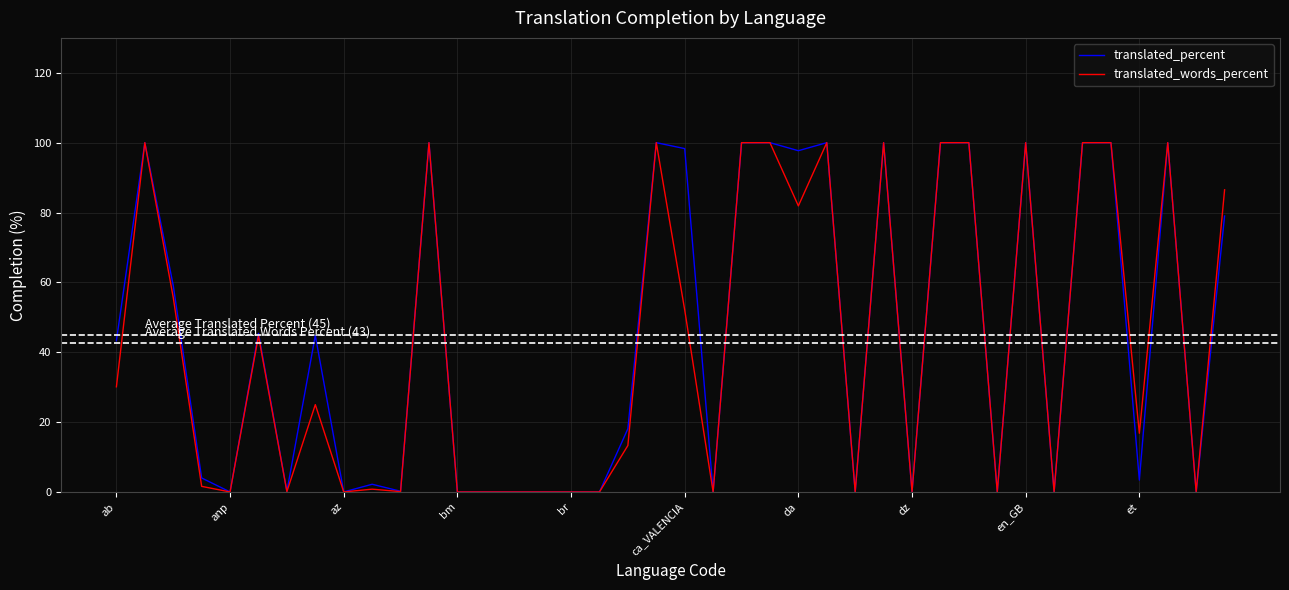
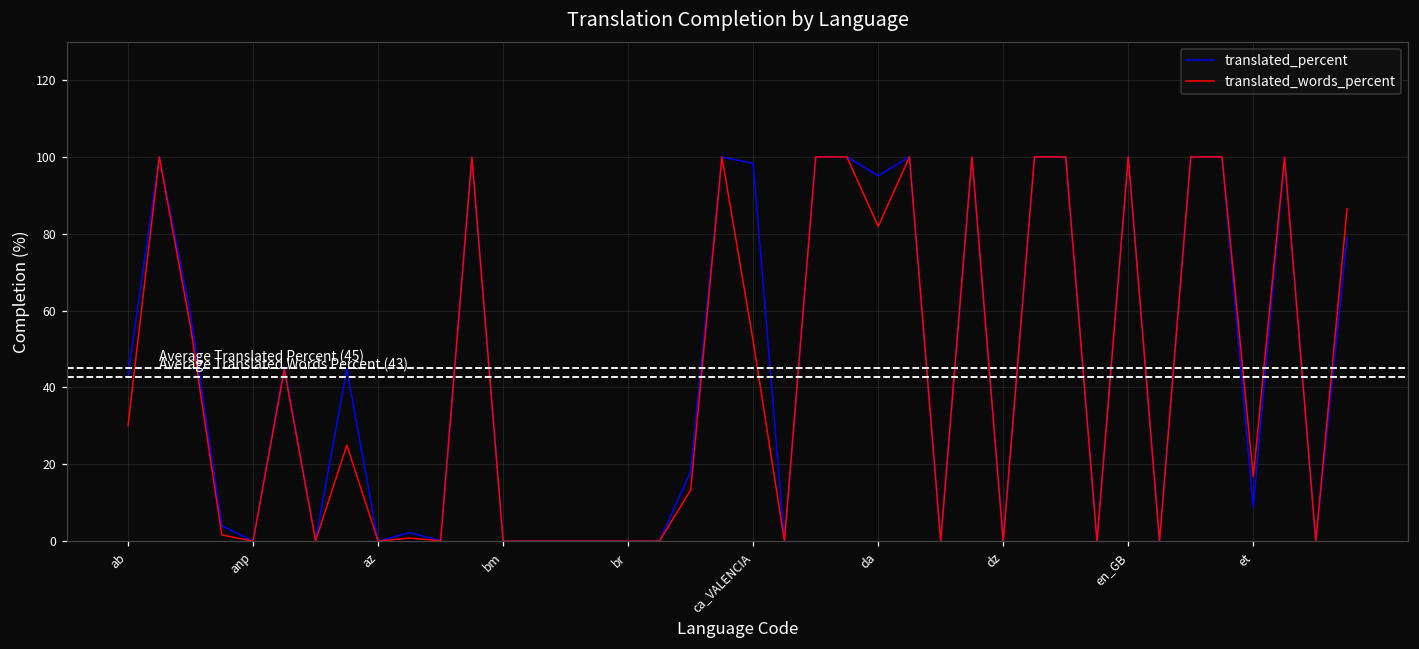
translated_percent, da: 98 -> 95
translated_percent, et: 3 -> 9
